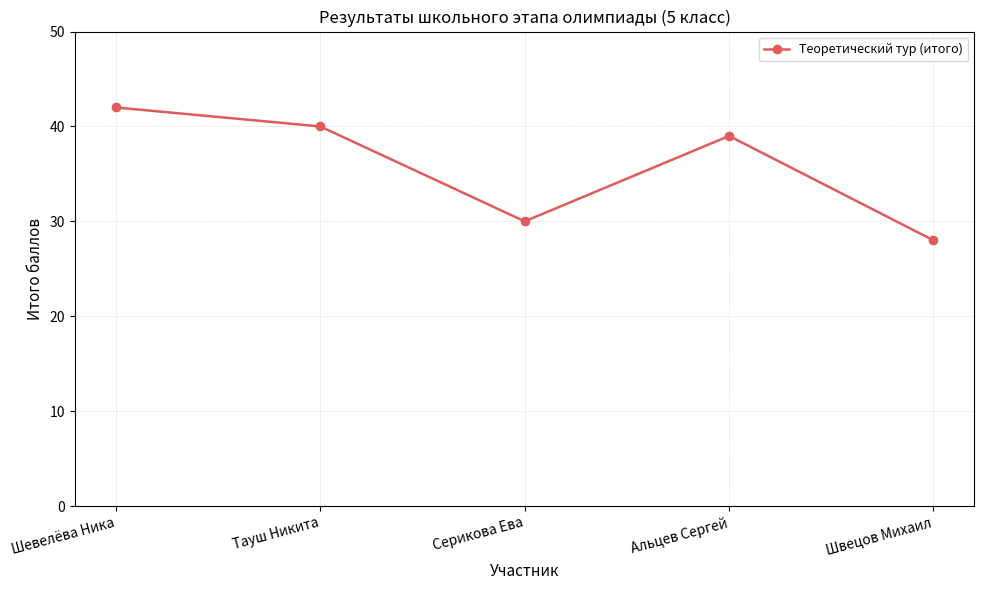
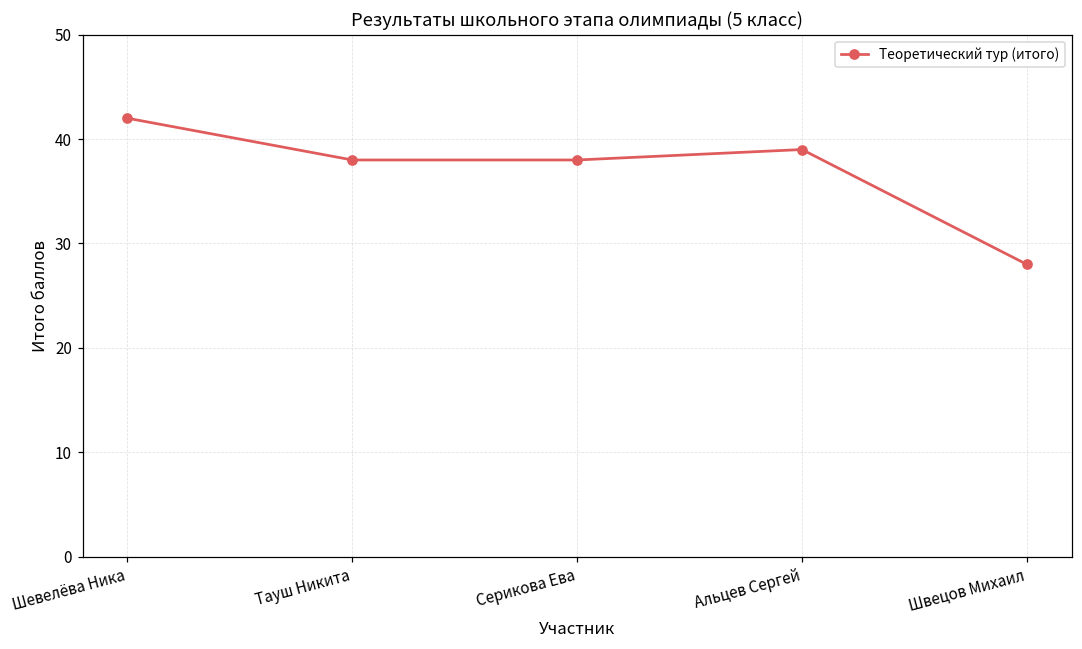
Тауш Никита: 40 -> 38
Серикова Ева: 30 -> 38
